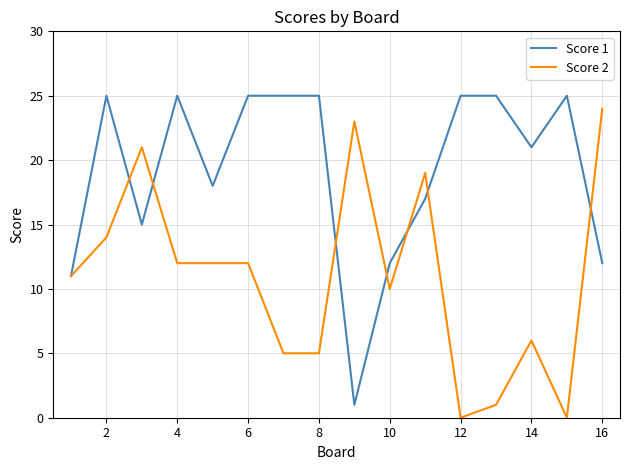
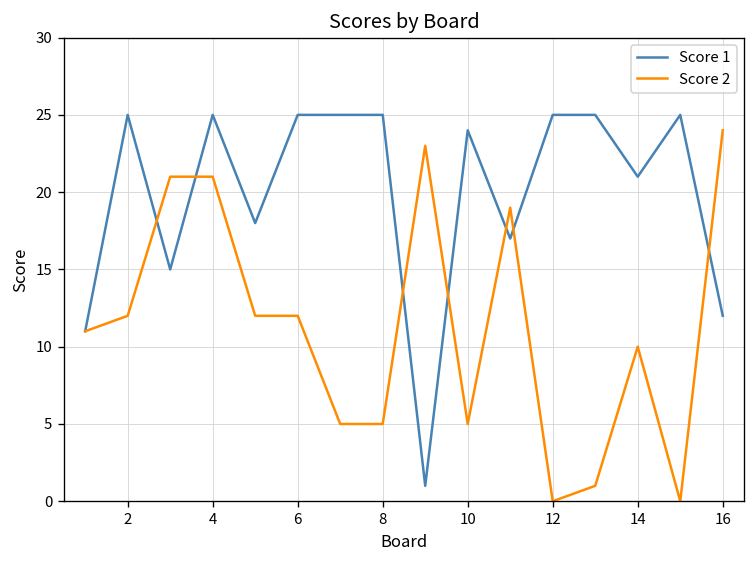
Score 2, 2: 14 -> 12
Score 2, 4: 12 -> 21
Score 1, 10: 12 -> 24
Score 2, 10: 10 -> 5
Score 2, 14: 6 -> 10
